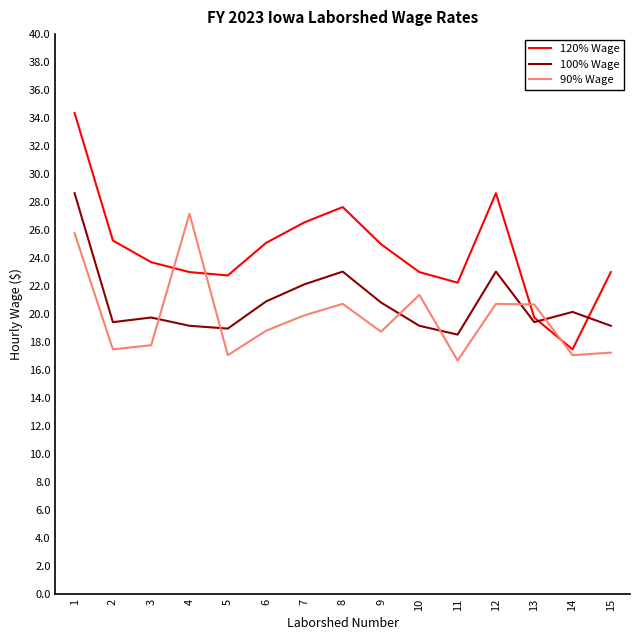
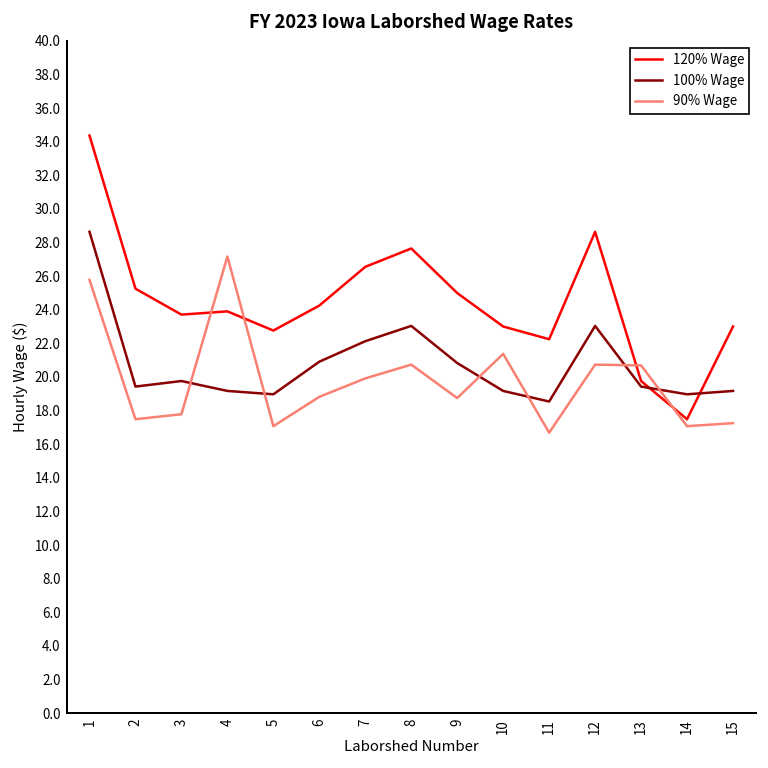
120% Wage, 4: 23.0 -> 23.9
120% Wage, 6: 25.1 -> 24.3
100% Wage, 14: 20.2 -> 19.0
